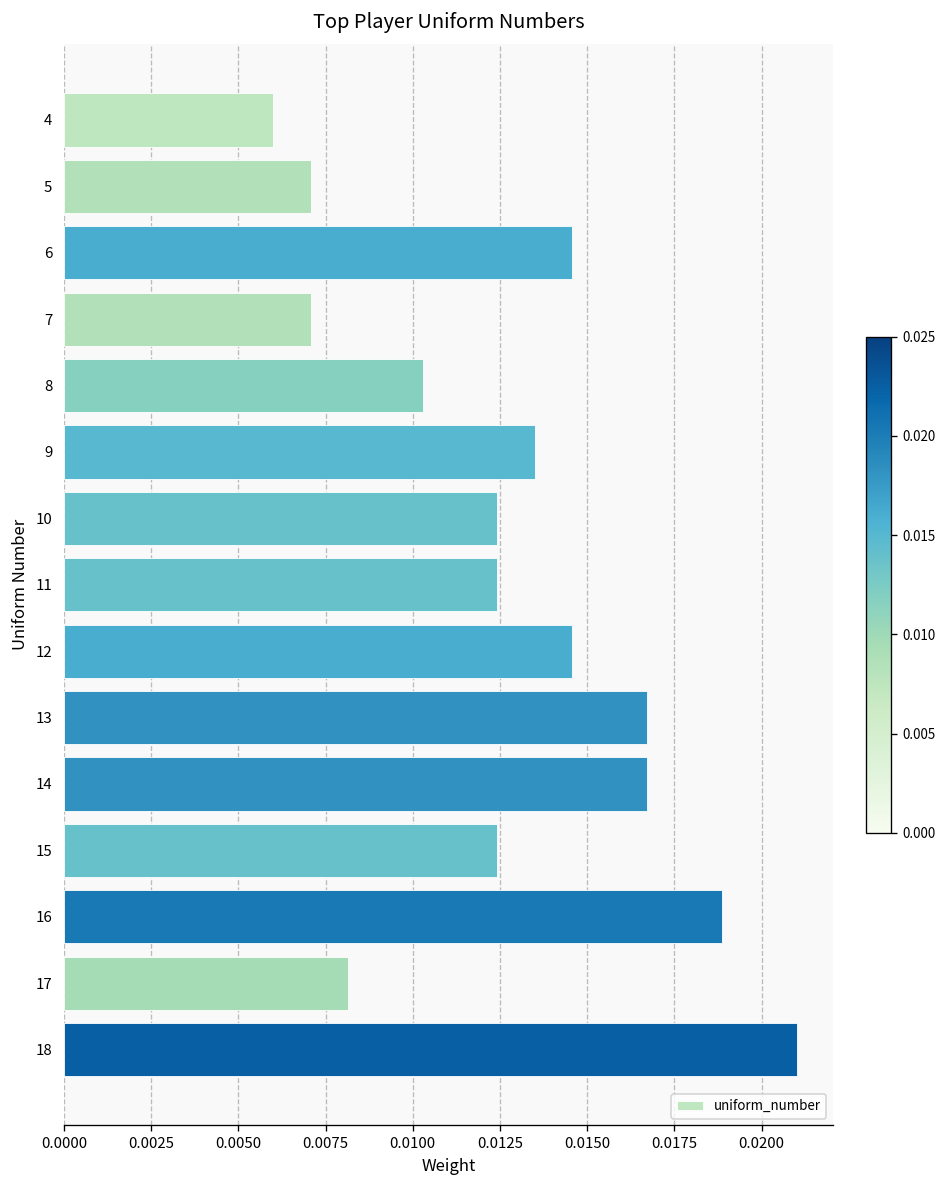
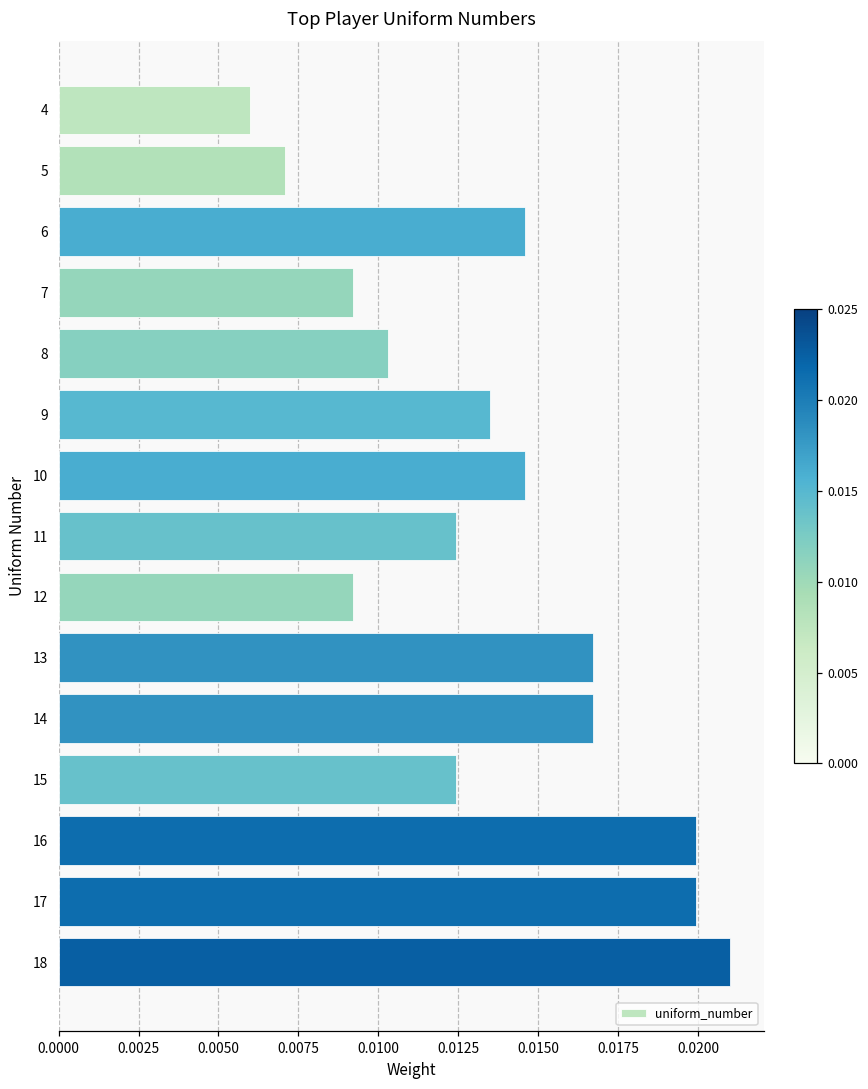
7: 0.0071 -> 0.0092
10: 0.0124 -> 0.0146
12: 0.0146 -> 0.0092
16: 0.0189 -> 0.0199
17: 0.0081 -> 0.0199
